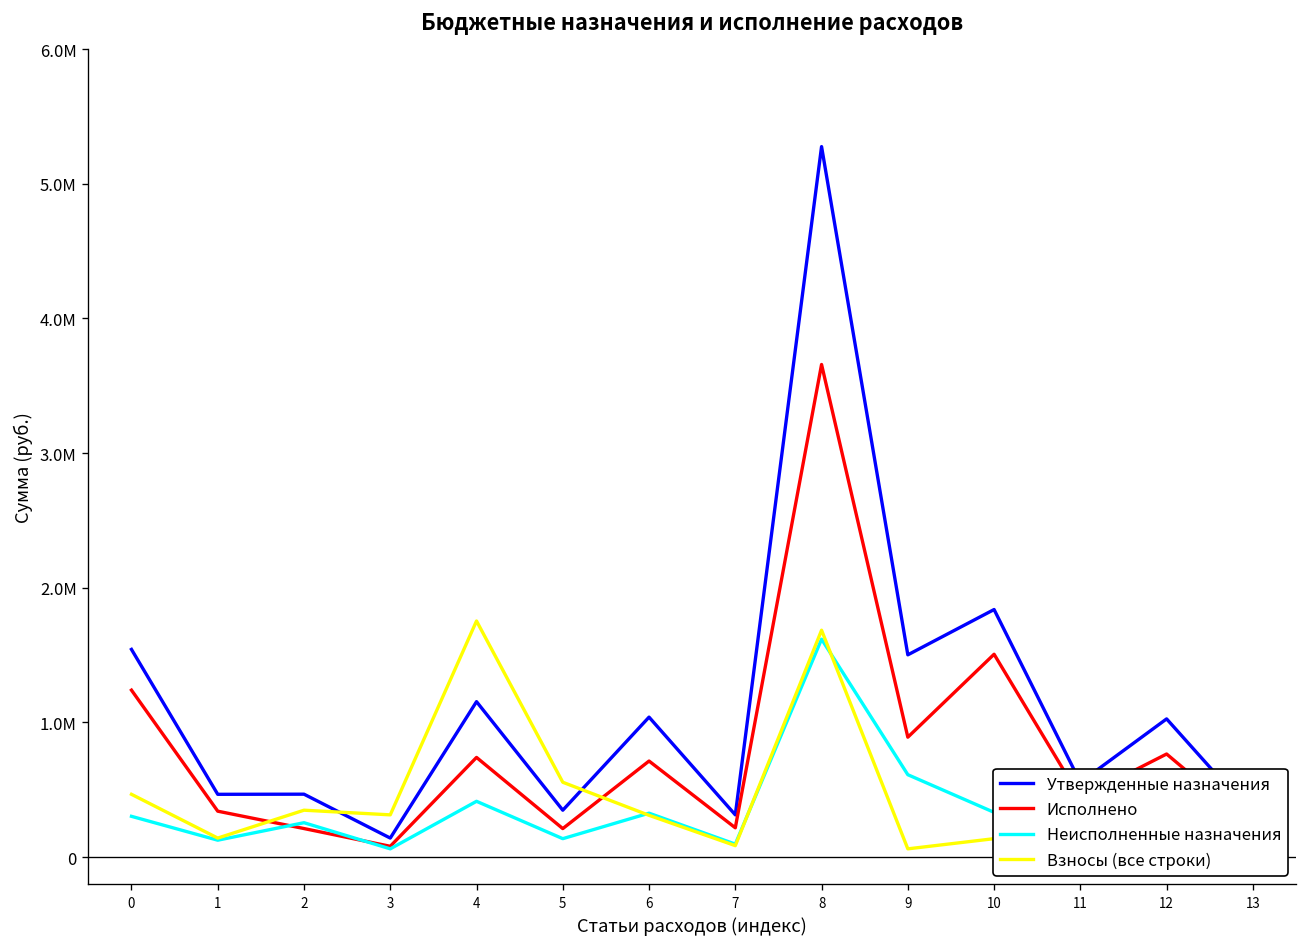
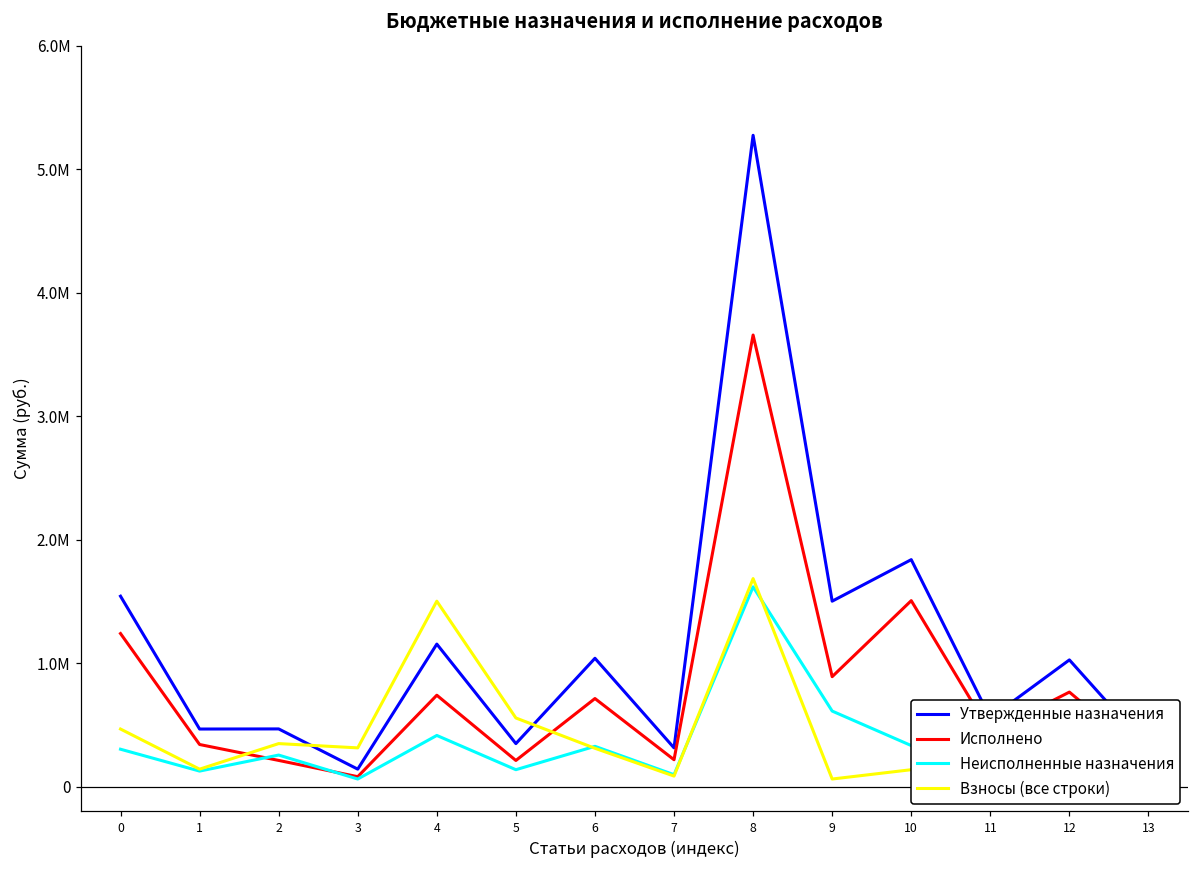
Взносы (все строки), 4: 1750000 -> 1500000
